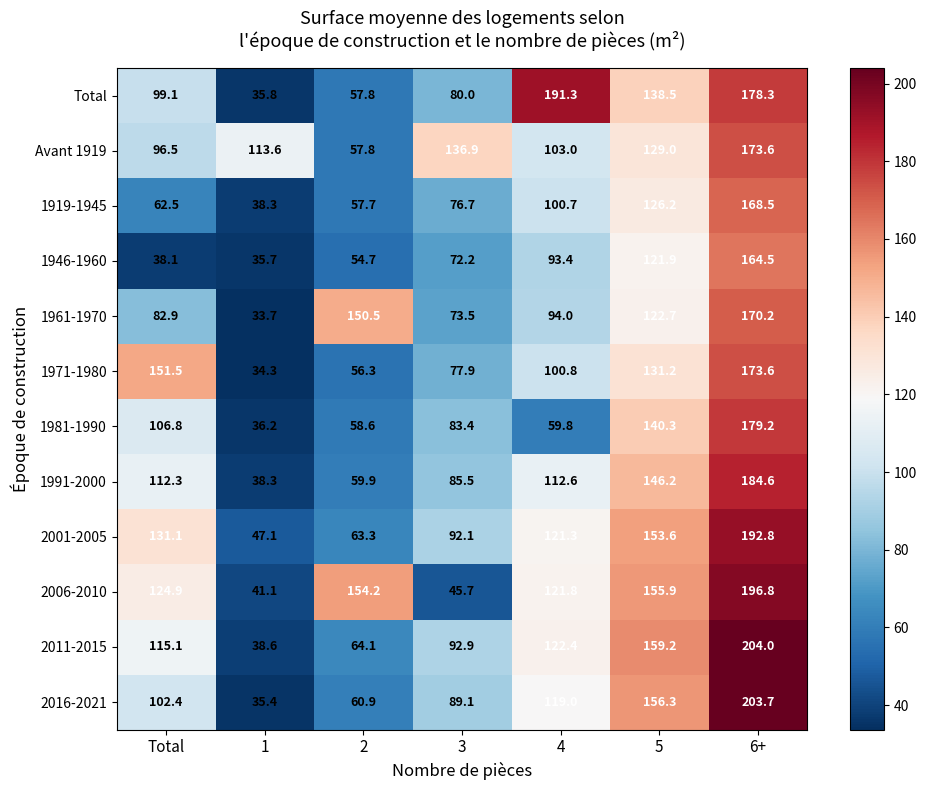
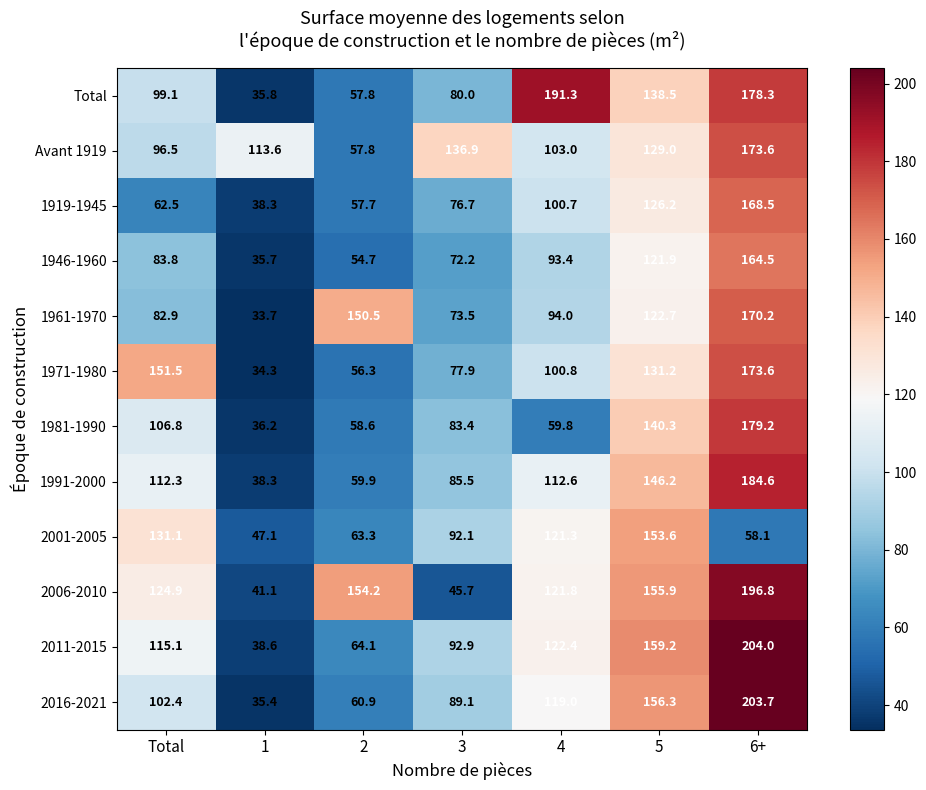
1946-1960, Total: 38.1 -> 83.8
2001-2005, 6+: 192.8 -> 58.1
